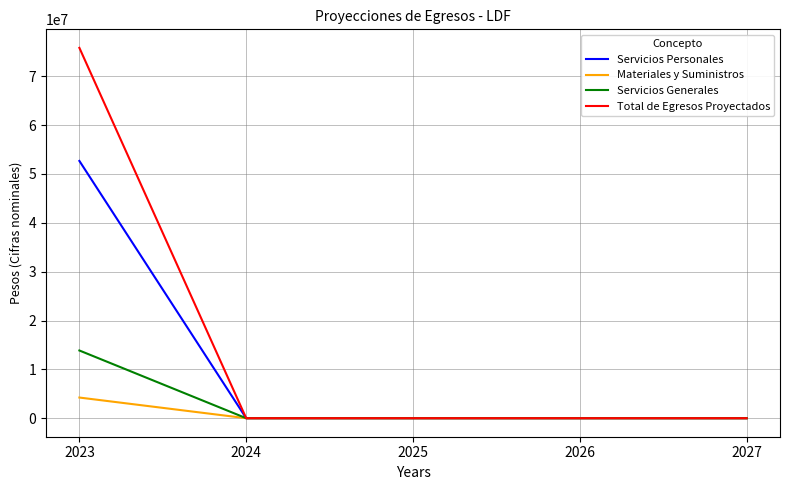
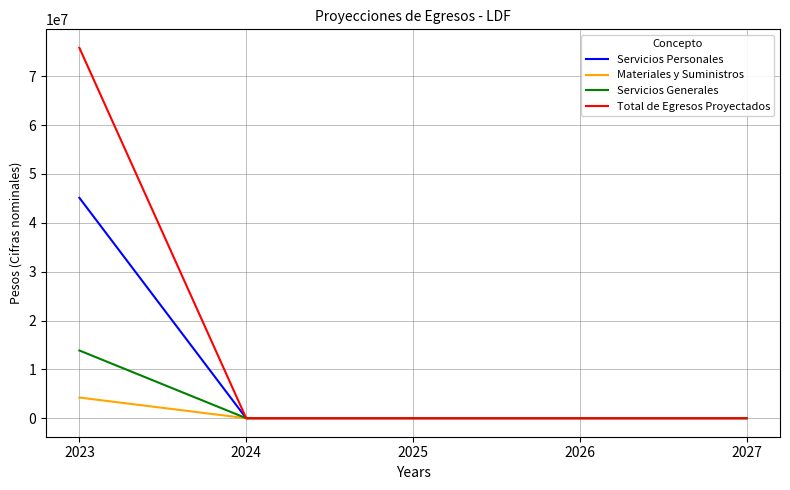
Servicios Personales, 2023: 53000000 -> 45000000
